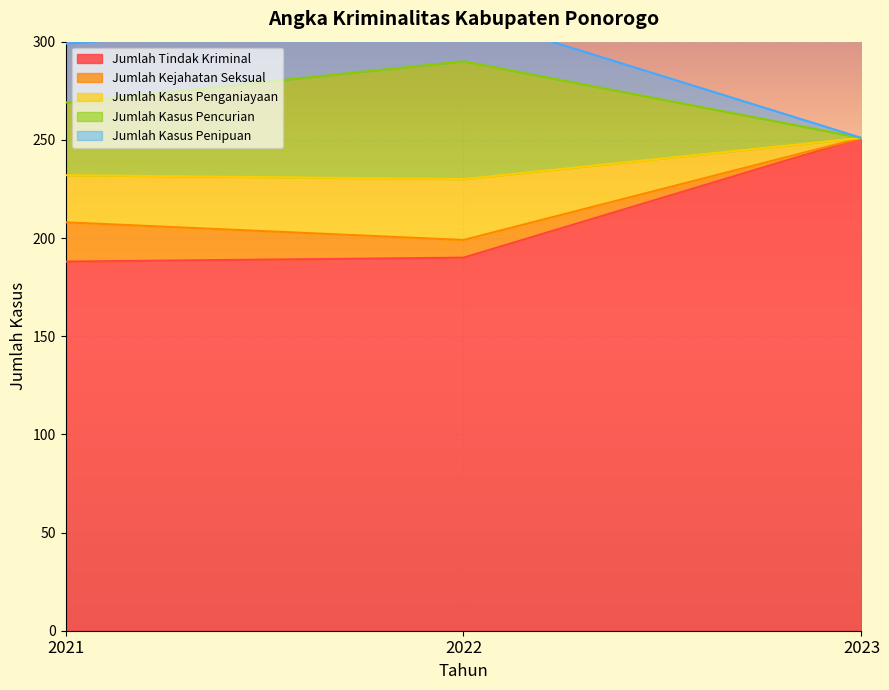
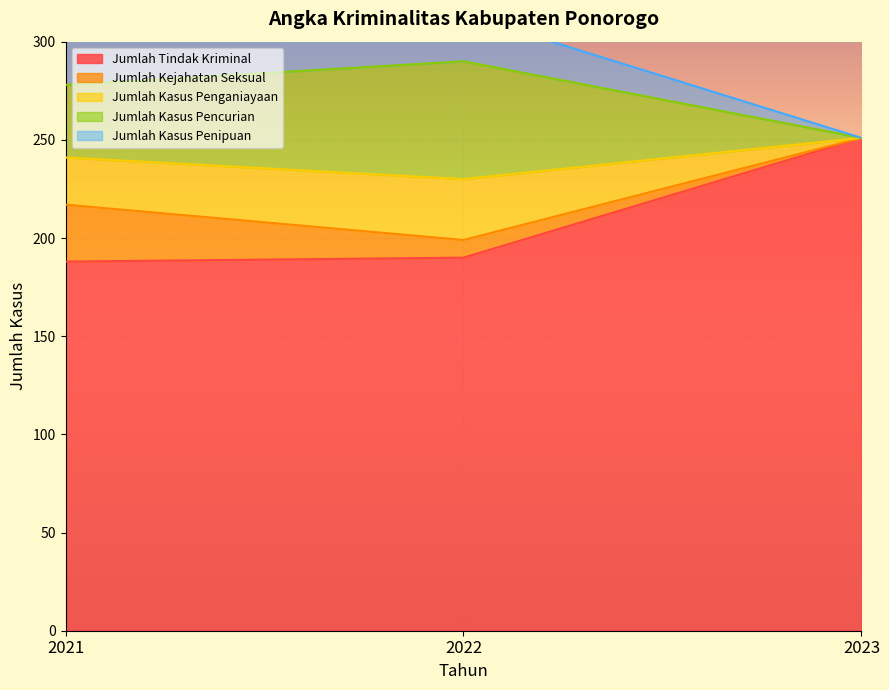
Jumlah Kejahatan Seksual, 2021: 20 -> 29
